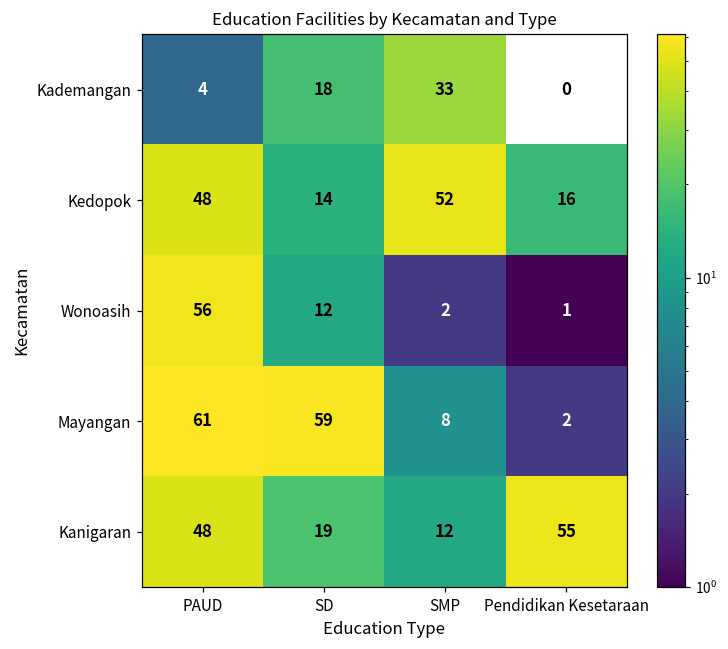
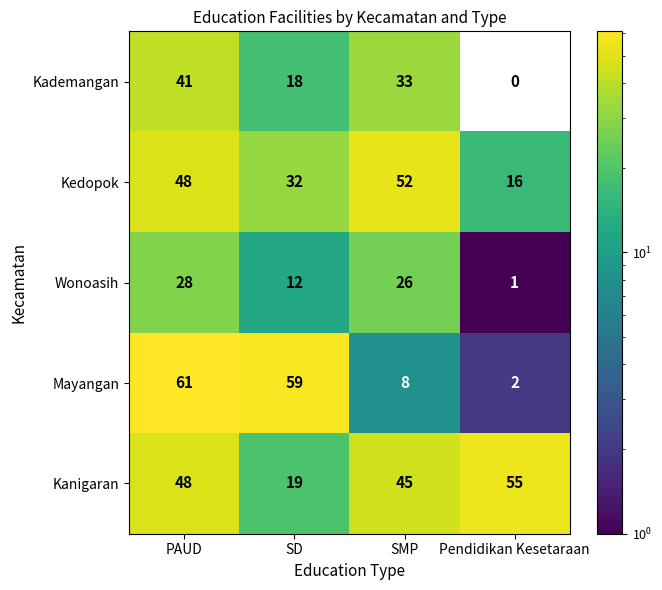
Kademangan, PAUD: 4 -> 41
Kedopok, SD: 14 -> 32
Wonoasih, PAUD: 56 -> 28
Wonoasih, SMP: 2 -> 26
Kanigaran, SMP: 12 -> 45
